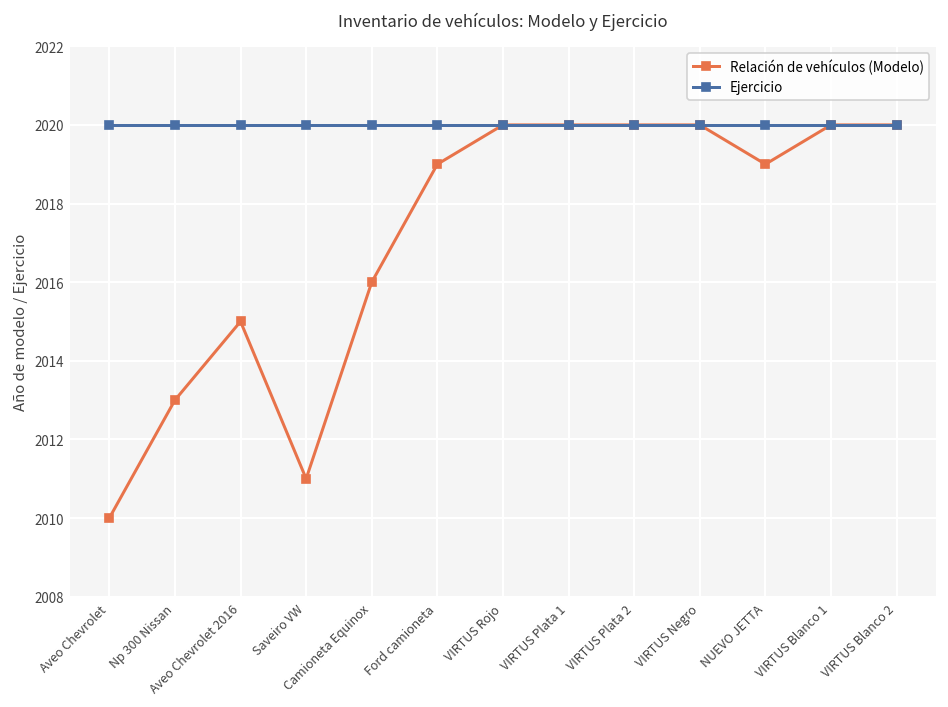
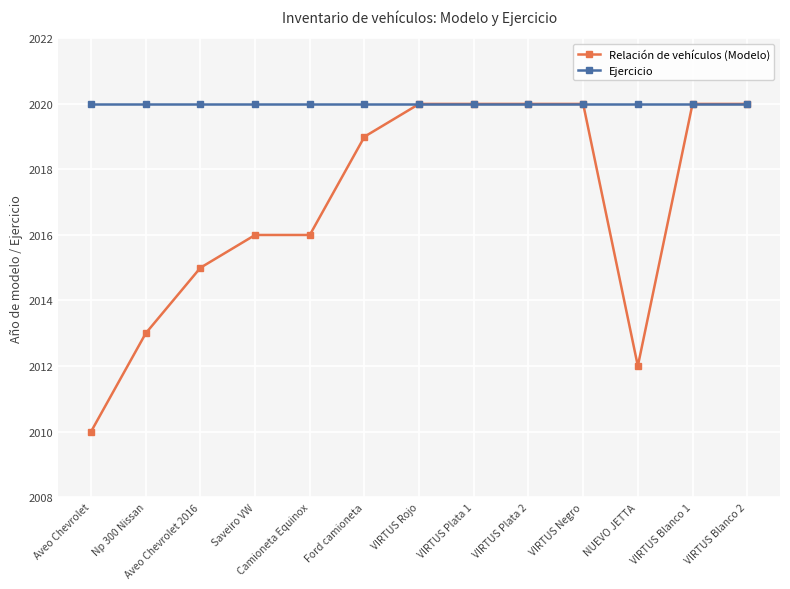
Relación de vehículos (Modelo), Saveiro VW: 2011 -> 2016
Relación de vehículos (Modelo), NUEVO JETTA: 2019 -> 2012
